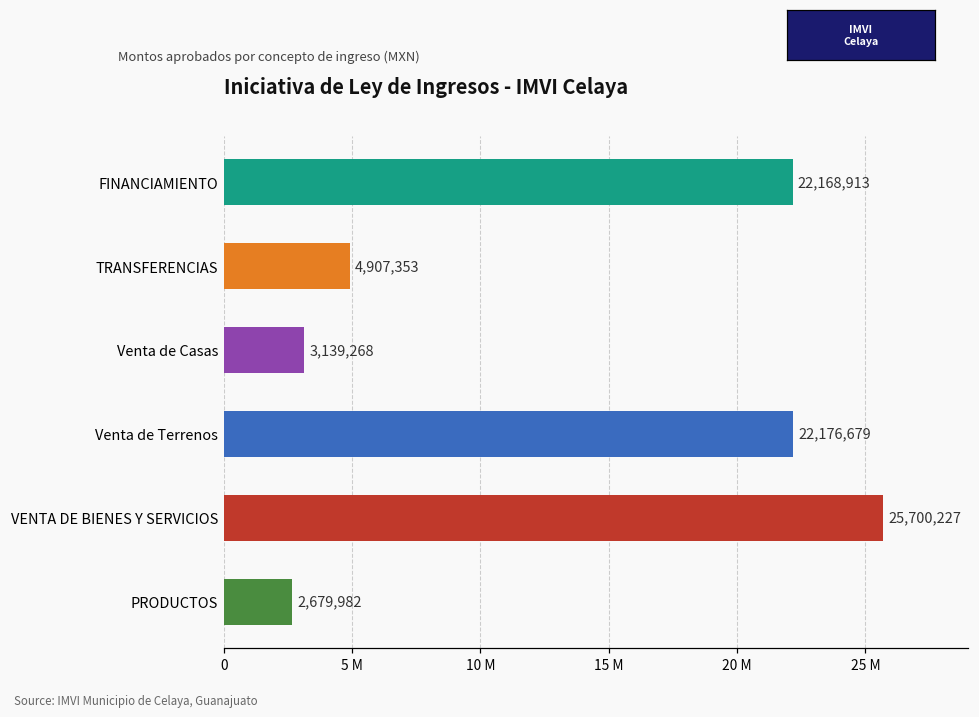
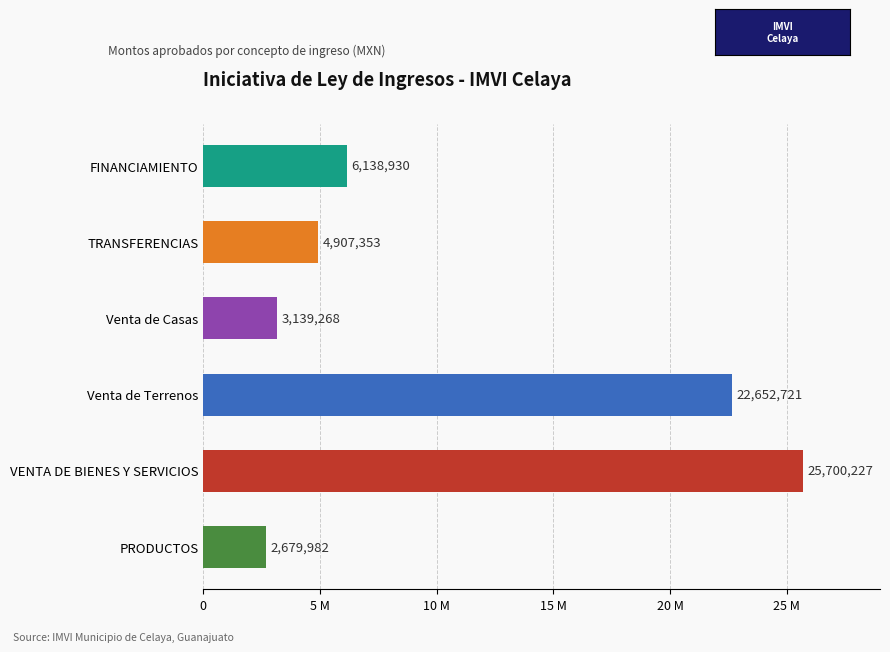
FINANCIAMIENTO: 22,168,913 -> 6,138,930
Venta de Terrenos: 22,176,679 -> 22,652,721
